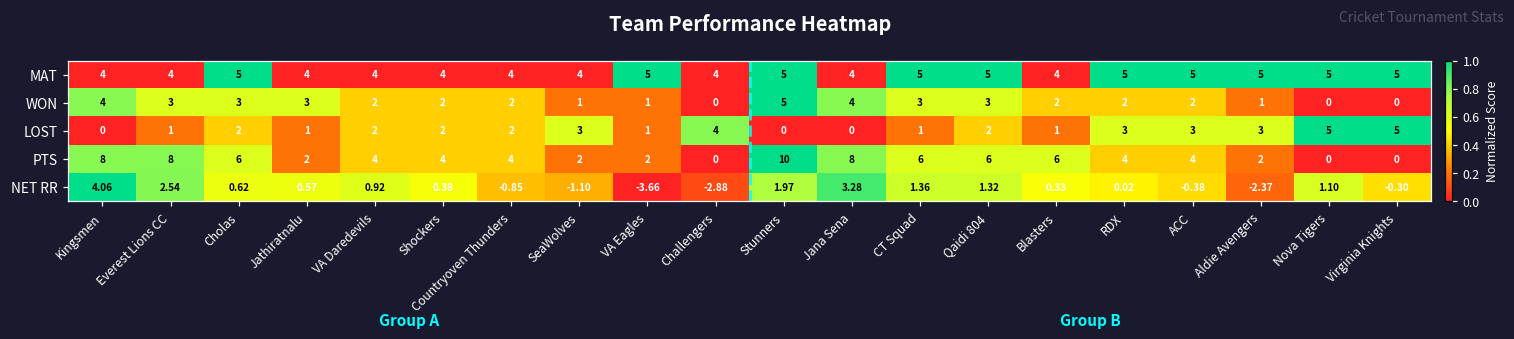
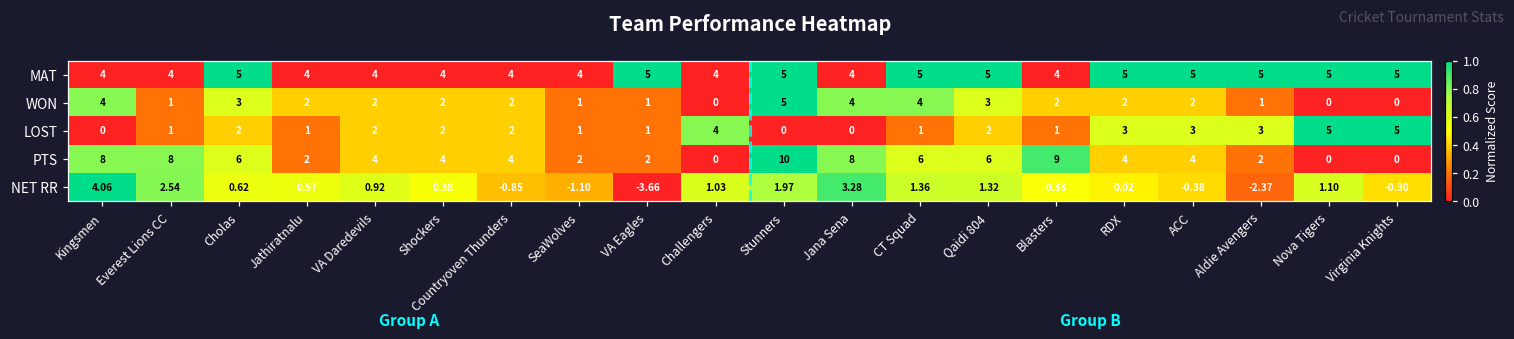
WON, Everest Lions CC: 3 -> 1
WON, Jathiratnalu: 3 -> 2
WON, CT Squad: 3 -> 4
LOST, SeaWolves: 3 -> 1
PTS, Blasters: 6 -> 9
NET RR, Challengers: -2.88 -> 1.03
